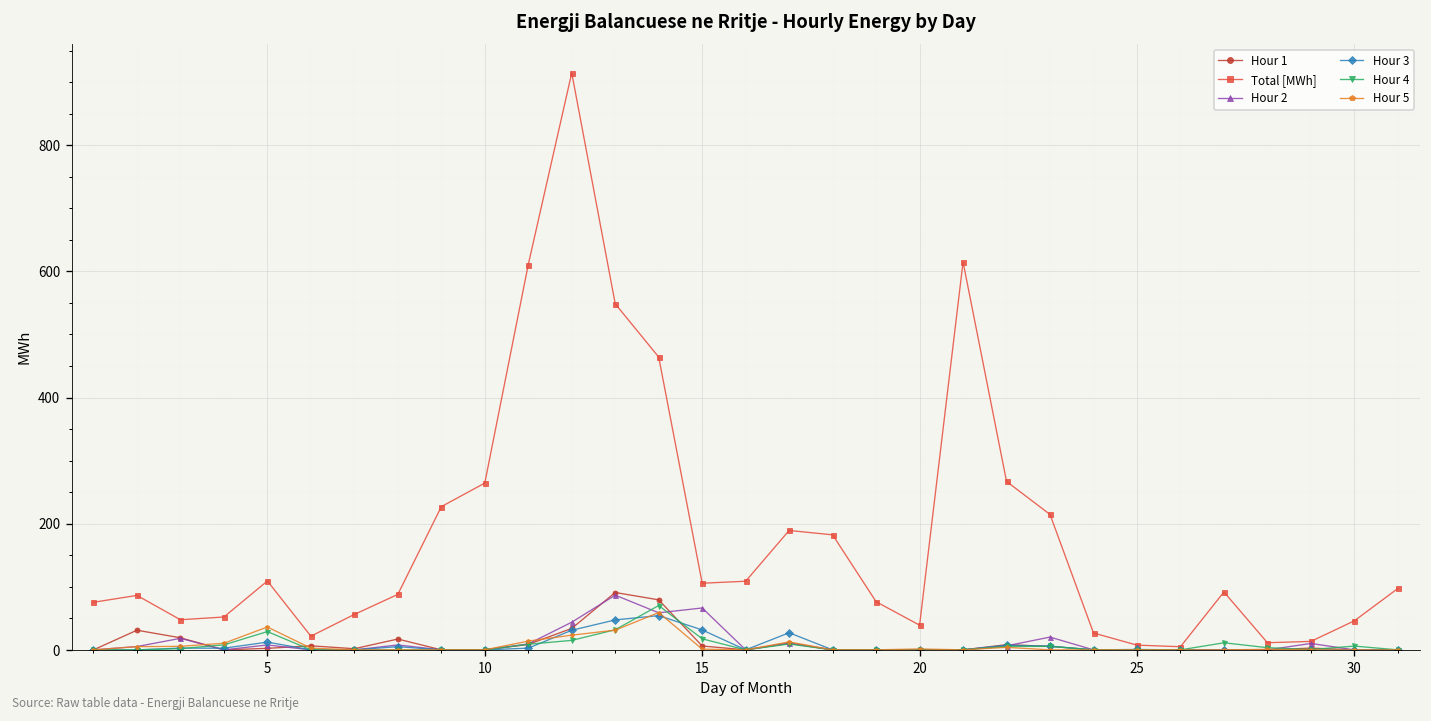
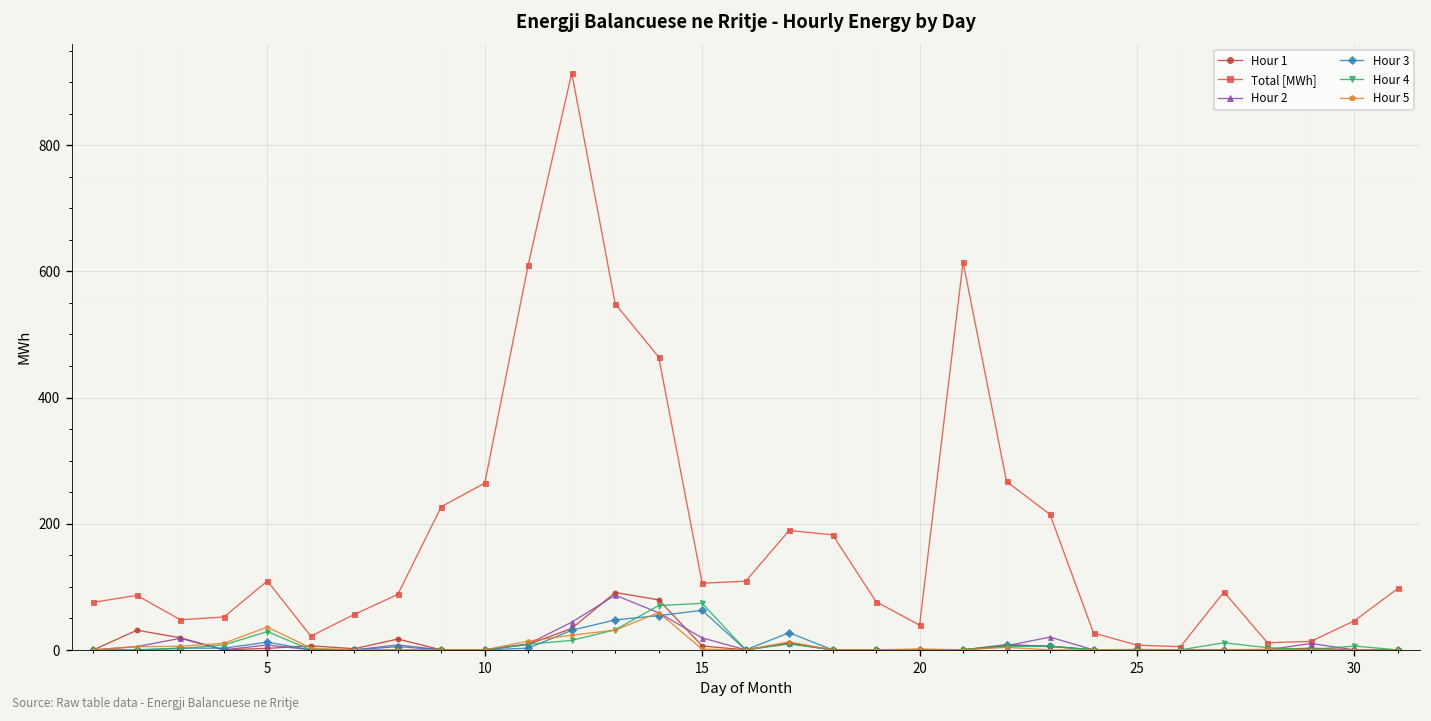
Hour 2, 15: 70 -> 20
Hour 3, 15: 30 -> 60
Hour 4, 15: 20 -> 70
